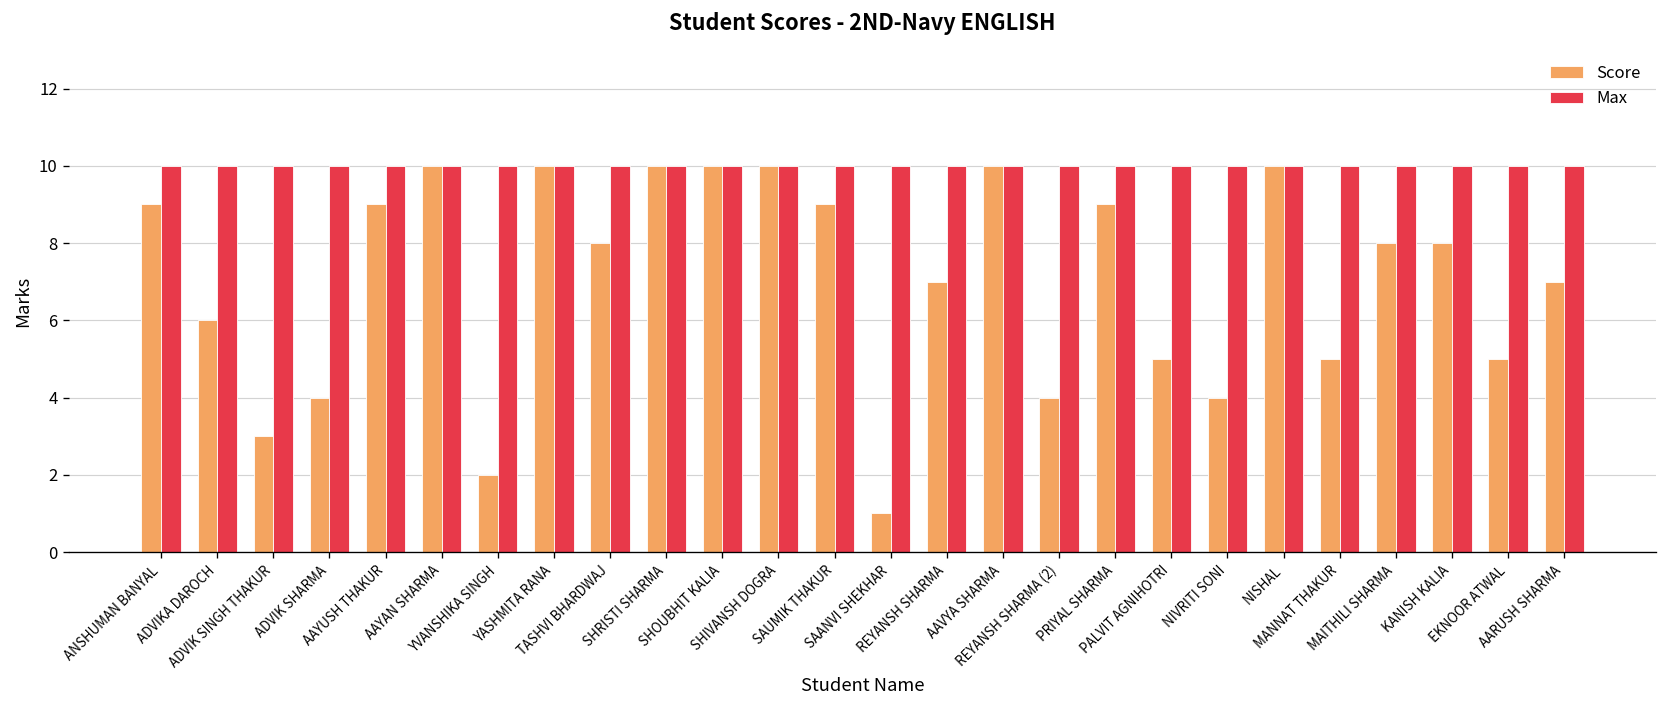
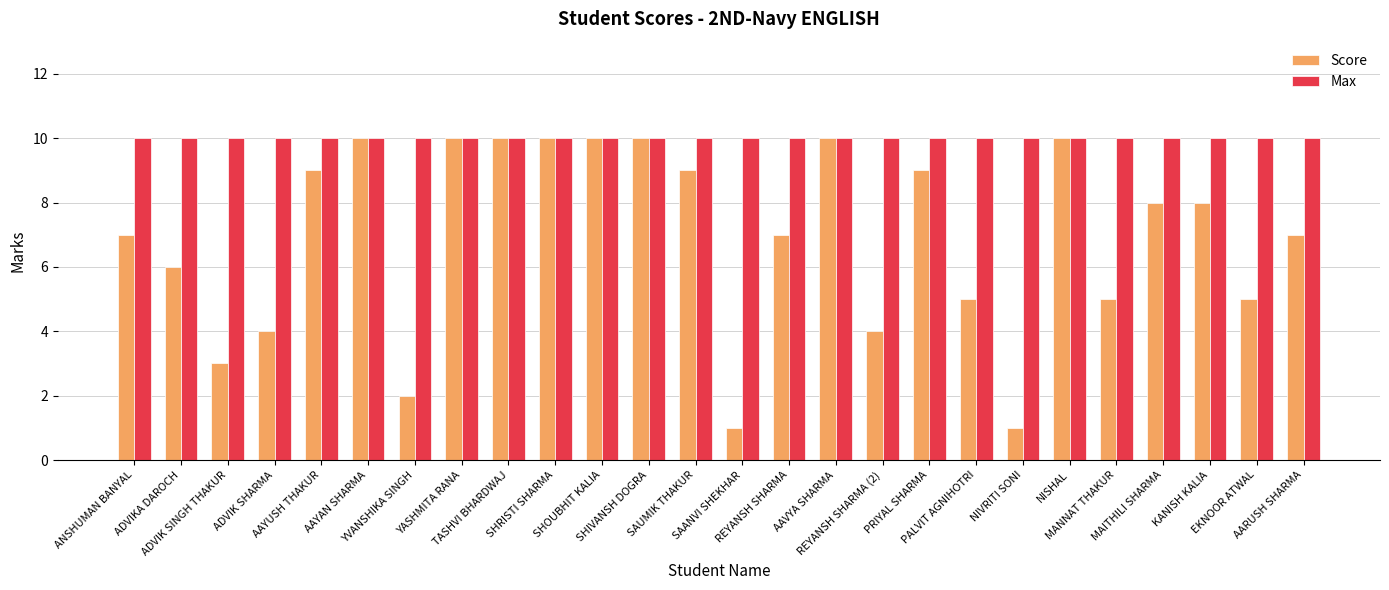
Score, ANSHUMAN BANYAL: 9 -> 7
Score, TASHVI BHARDWAJ: 8 -> 10
Score, NIVRITI SONI: 4 -> 1
